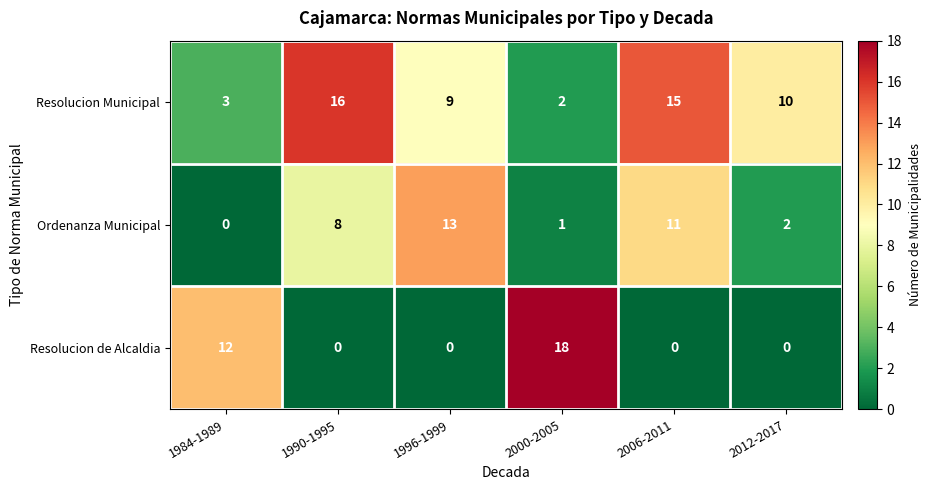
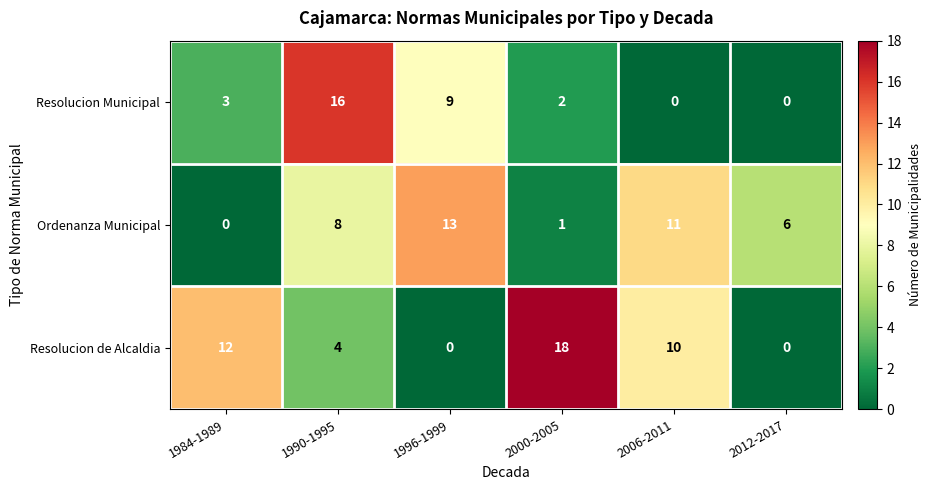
Resolucion Municipal, 2006-2011: 15 -> 0
Resolucion Municipal, 2012-2017: 10 -> 0
Ordenanza Municipal, 2012-2017: 2 -> 6
Resolucion de Alcaldia, 1990-1995: 0 -> 4
Resolucion de Alcaldia, 2006-2011: 0 -> 10
